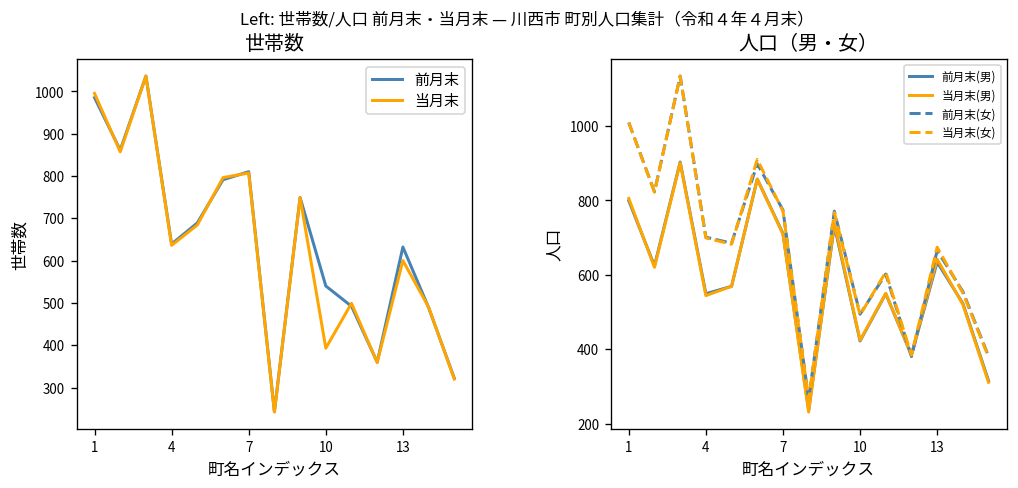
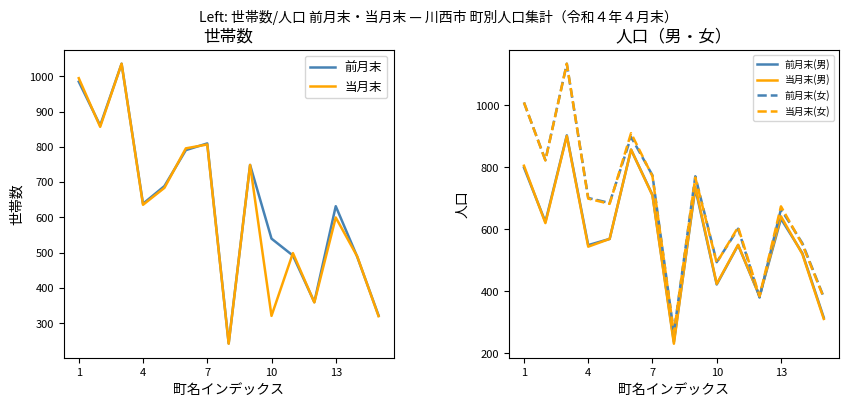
世帯数, 当月末, 10: 390 -> 320
